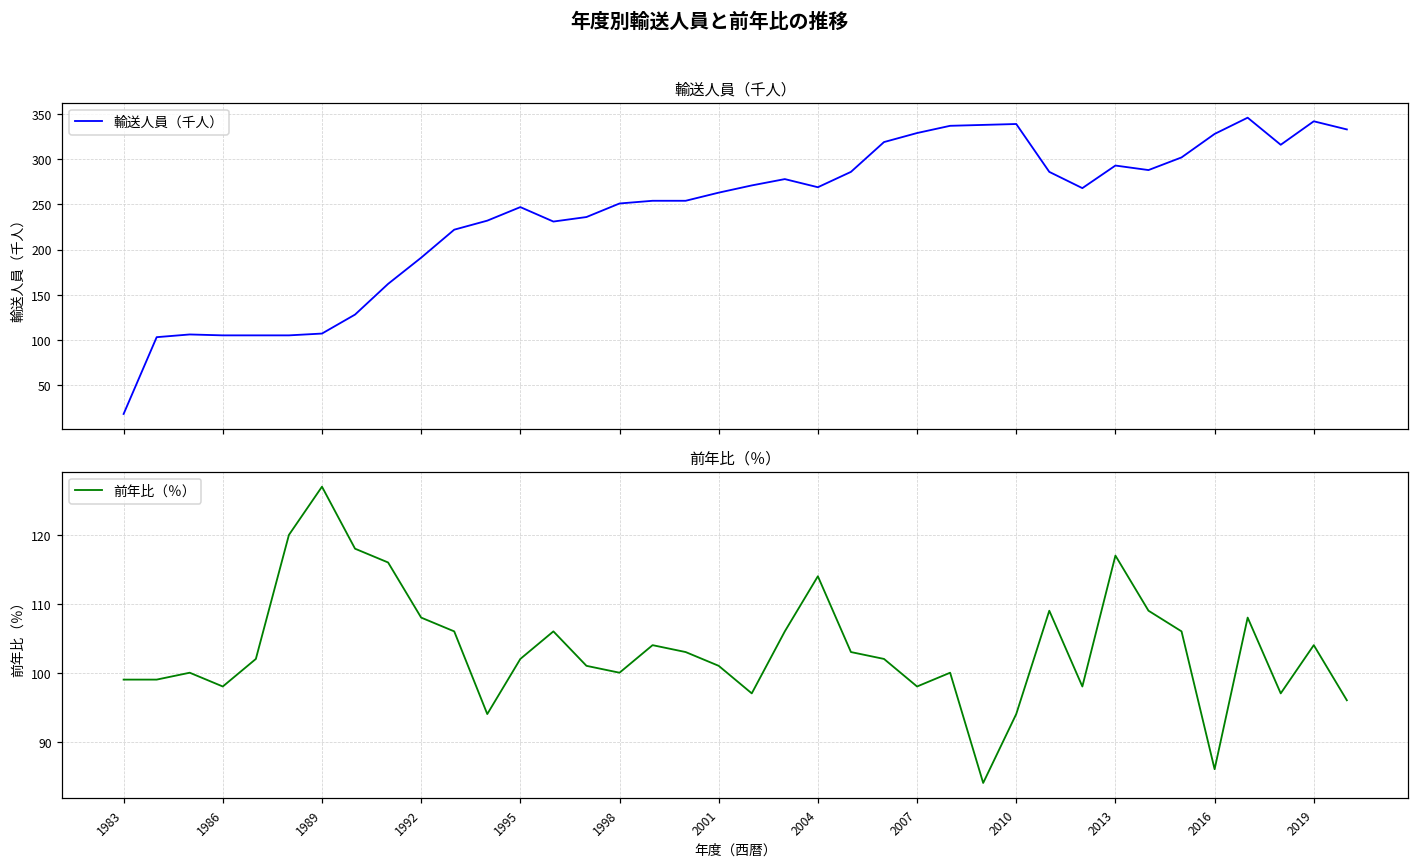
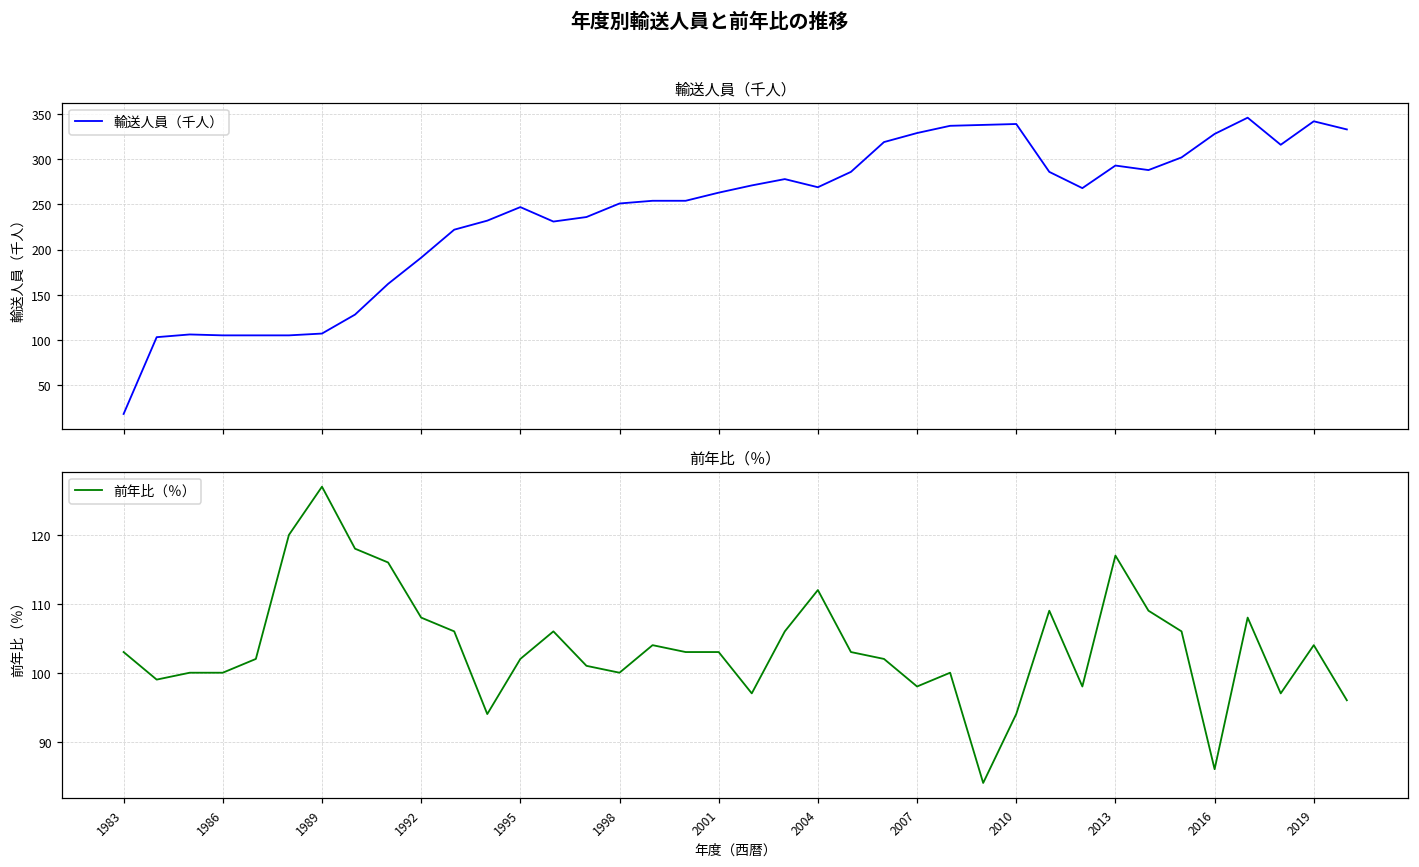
前年比（％）, 1983: 99 -> 103
前年比（％）, 1986: 98 -> 100
前年比（％）, 2001: 101 -> 103
前年比（％）, 2004: 114 -> 112
